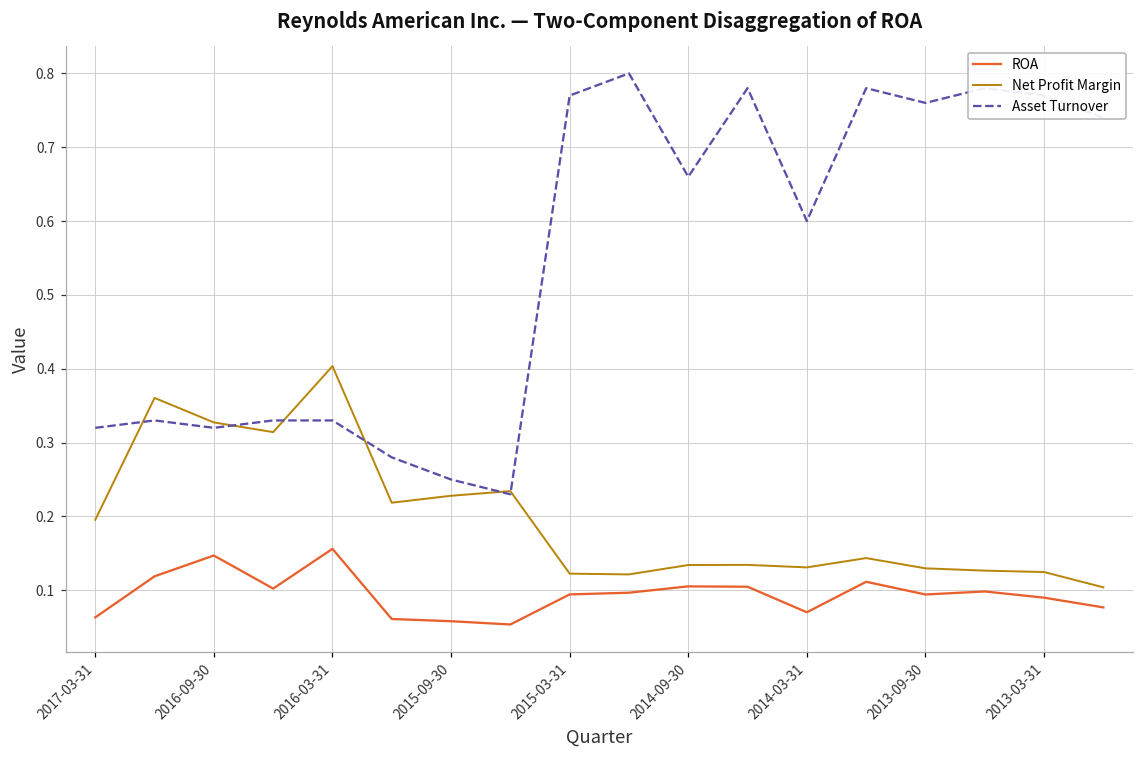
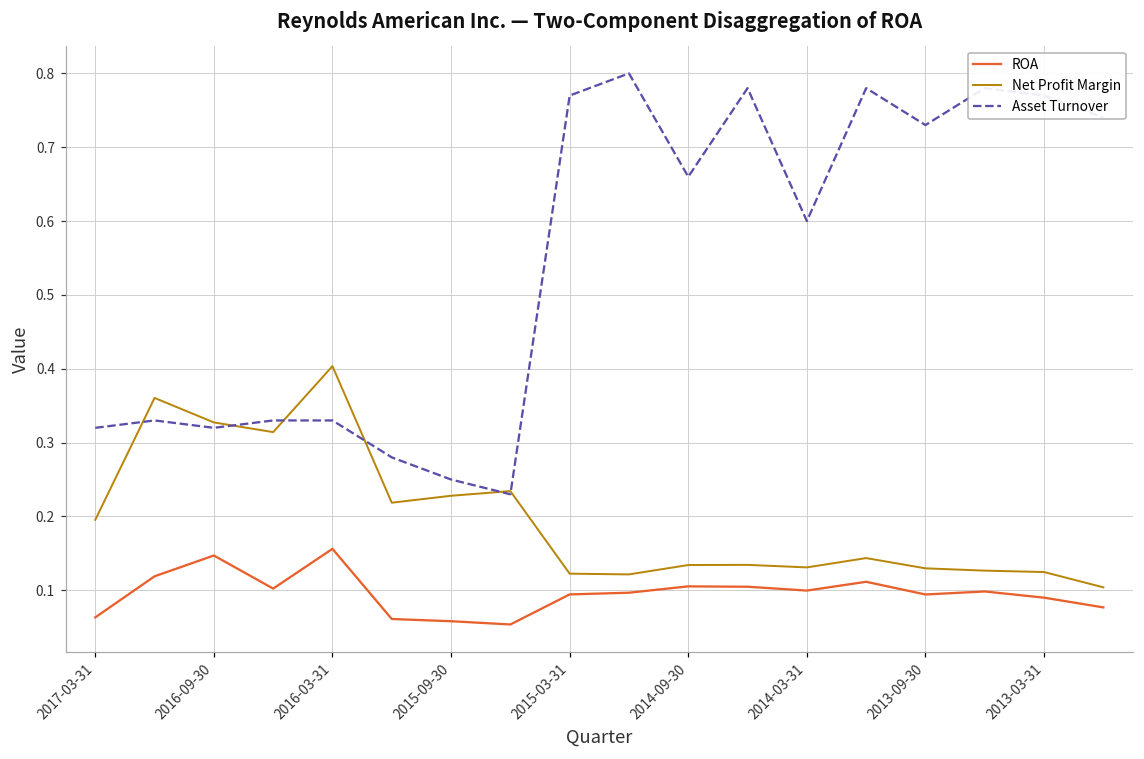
ROA, 2014-03-31: 0.07 -> 0.10
Asset Turnover, 2013-09-30: 0.76 -> 0.73
